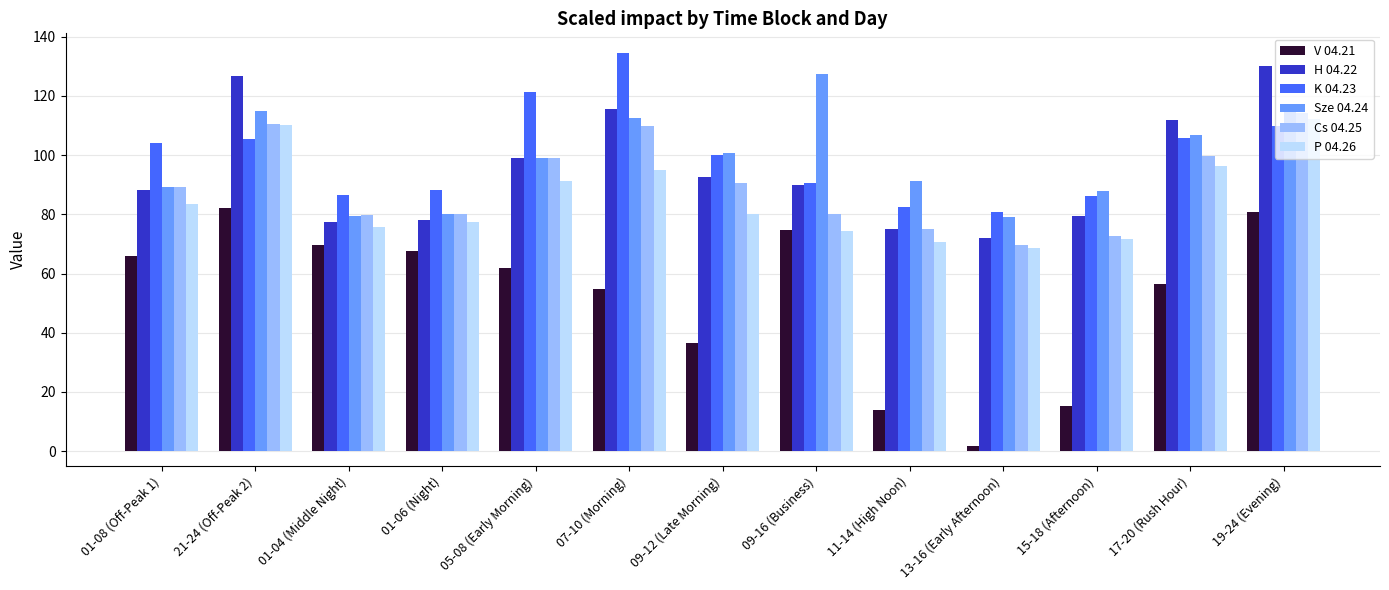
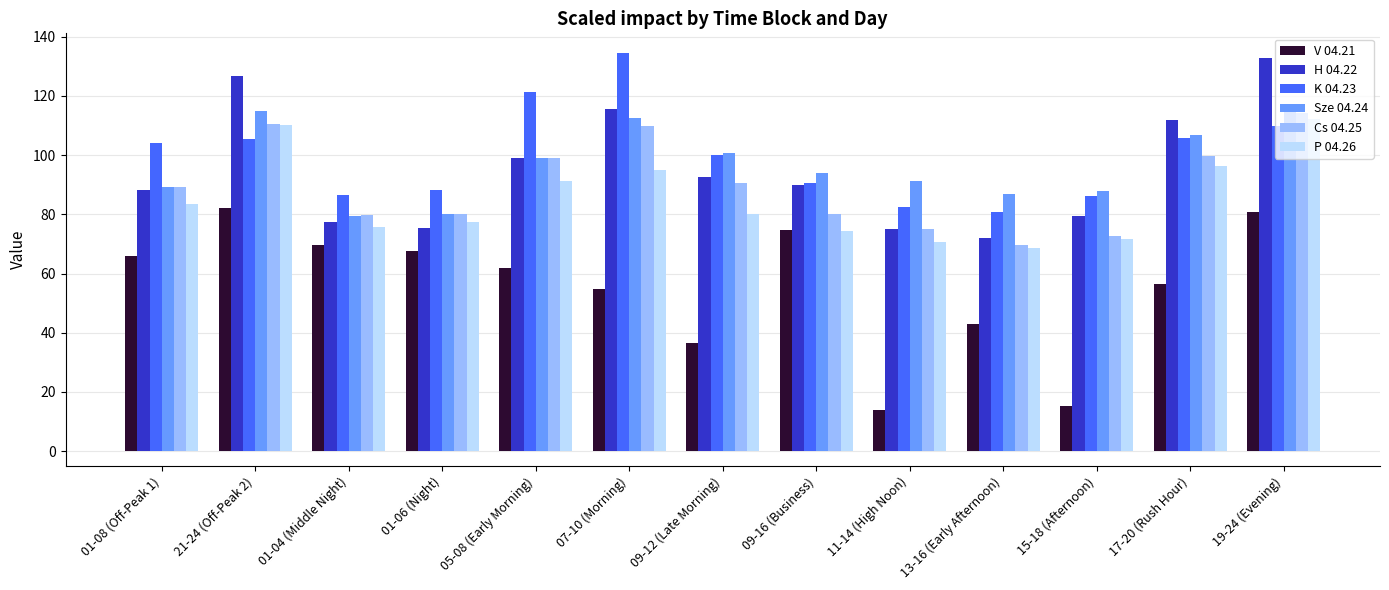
H 04.22, 01-06 (Night): 78 -> 75
Sze 04.24, 09-16 (Business): 127 -> 94
V 04.21, 13-16 (Early Afternoon): 2 -> 43
Sze 04.24, 13-16 (Early Afternoon): 79 -> 87
H 04.22, 19-24 (Evening): 130 -> 133
